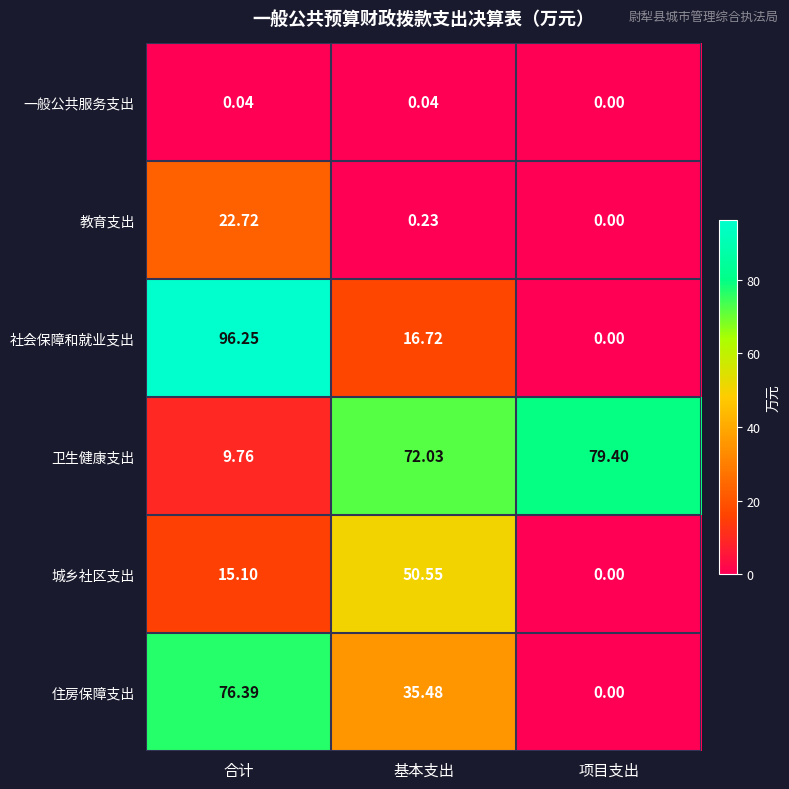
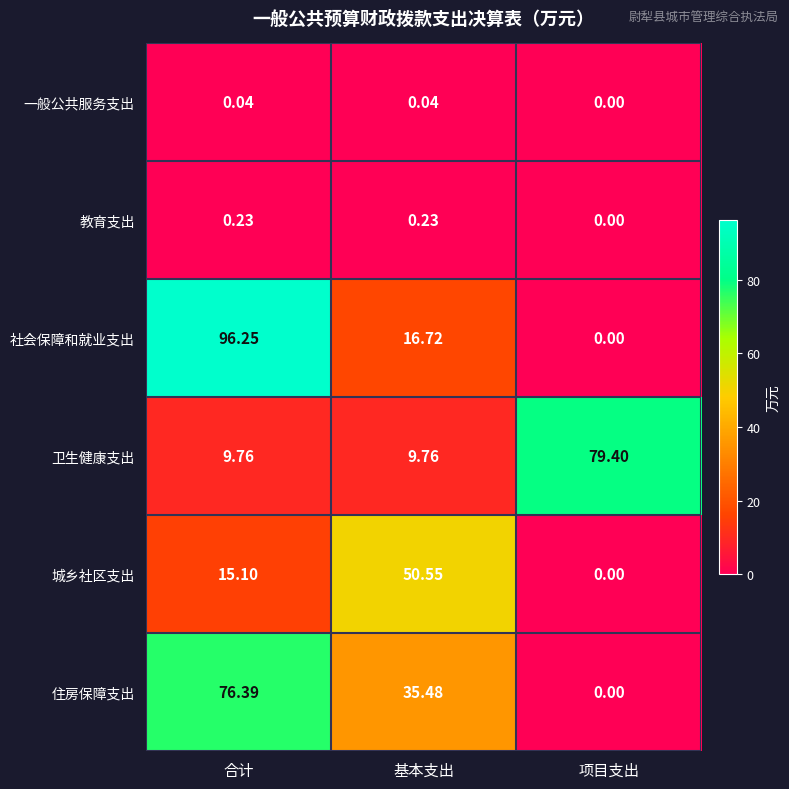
教育支出, 合计: 22.72 -> 0.23
卫生健康支出, 基本支出: 72.03 -> 9.76
